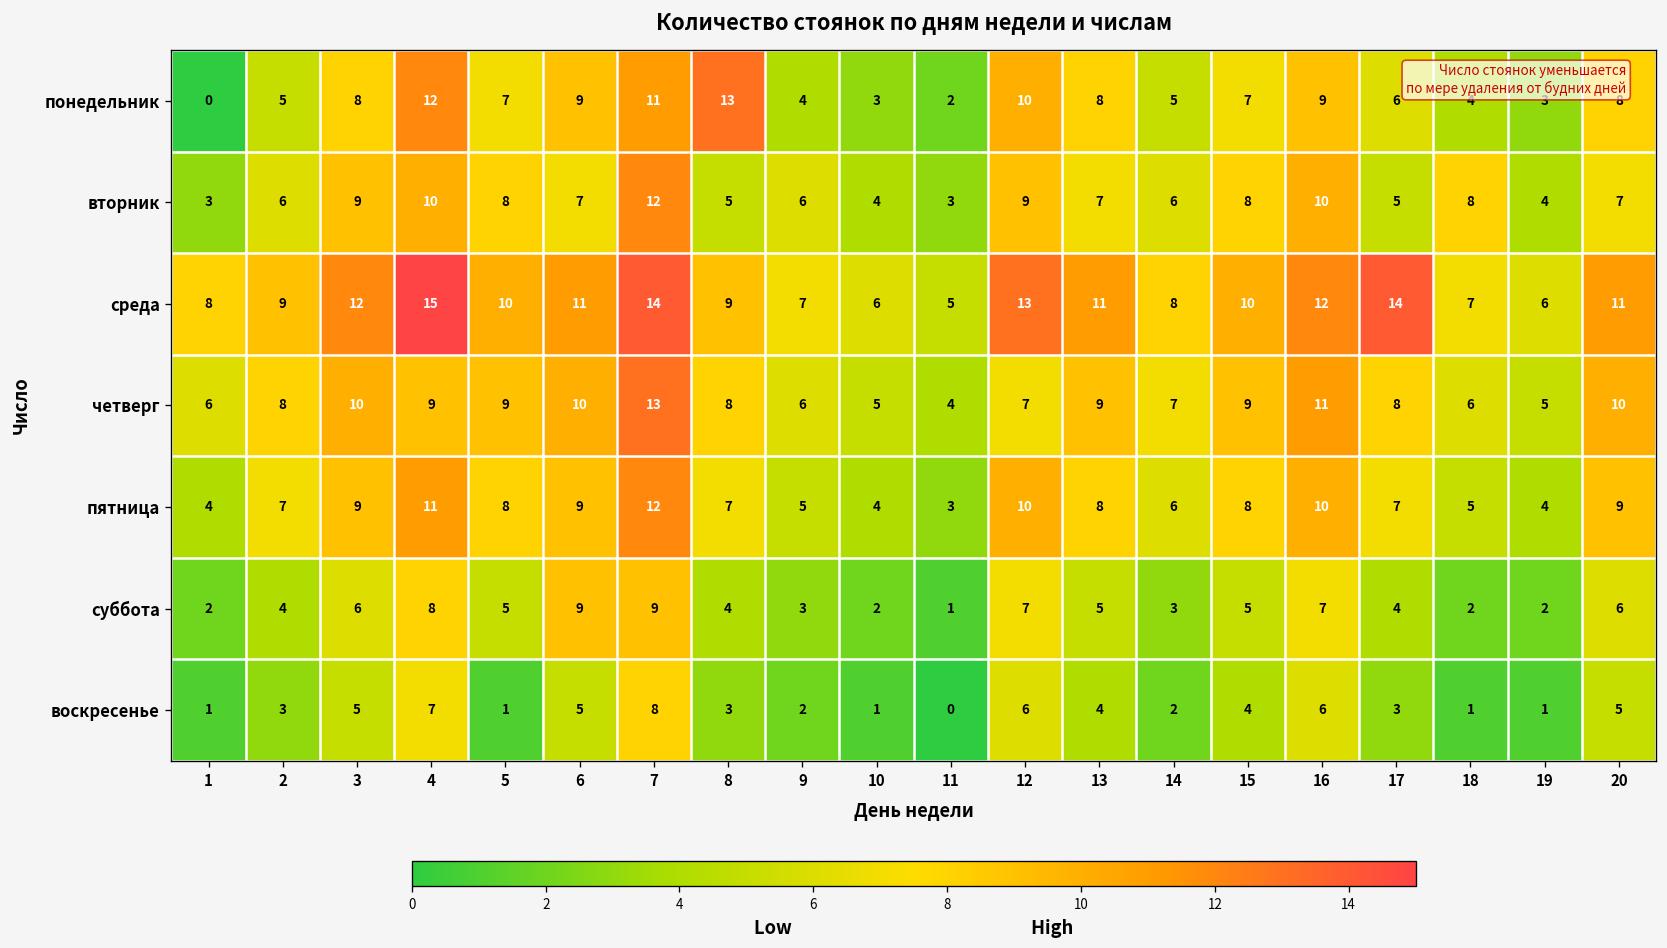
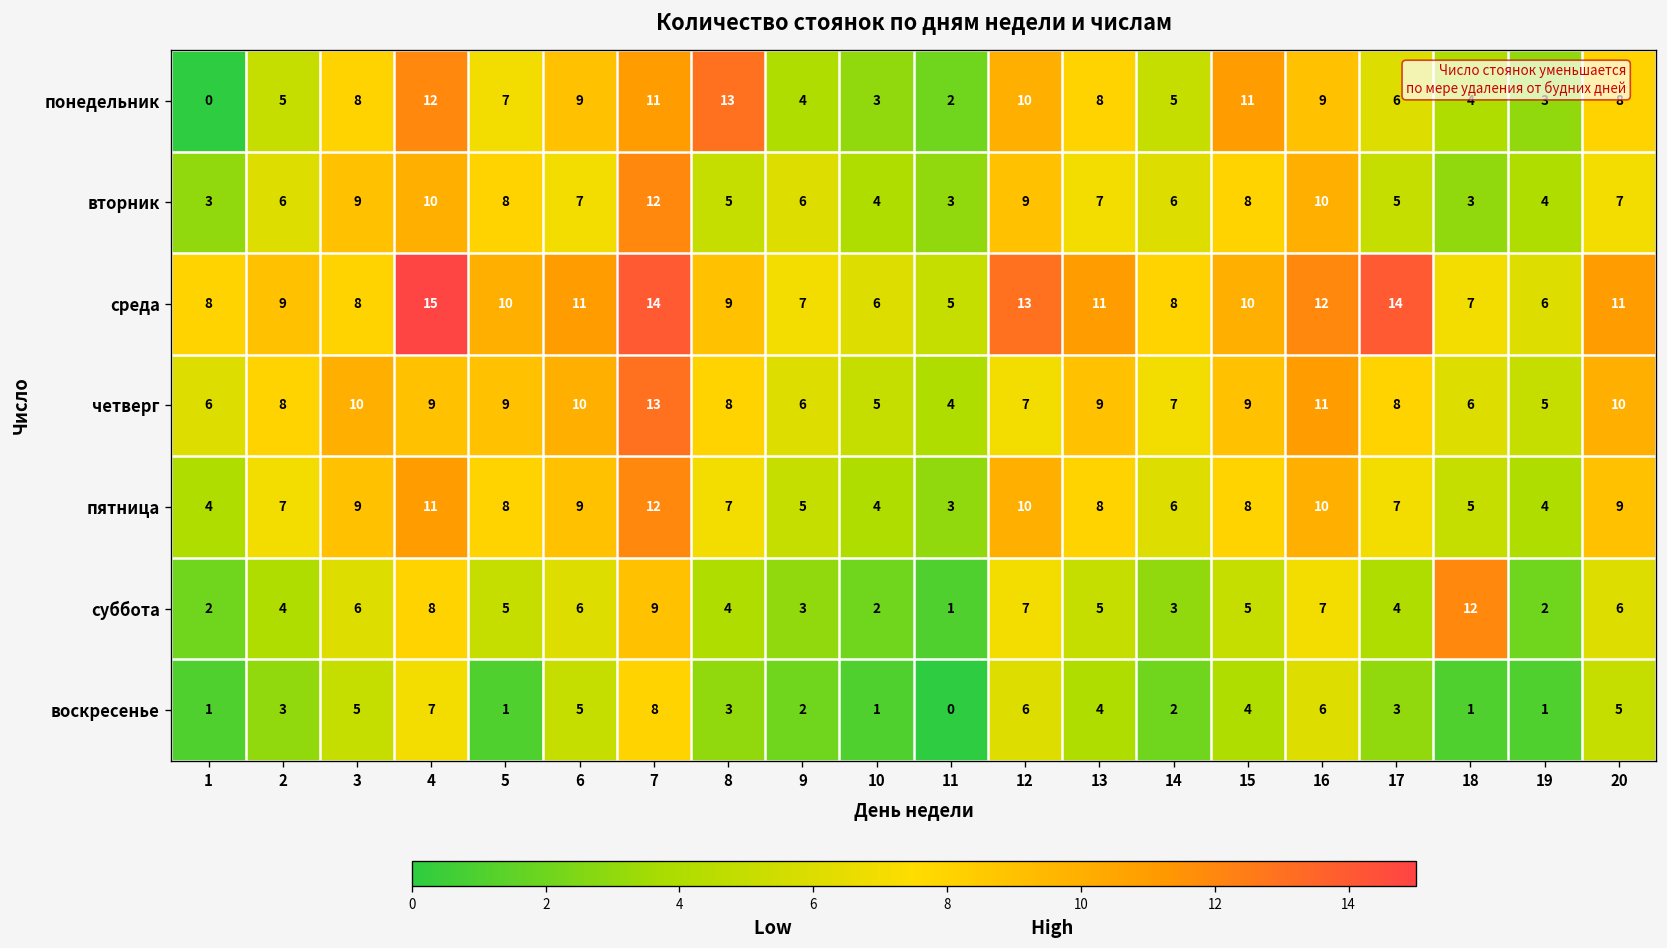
понедельник, 15: 7 -> 11
вторник, 18: 8 -> 3
среда, 3: 12 -> 8
суббота, 6: 9 -> 6
суббота, 18: 2 -> 12
